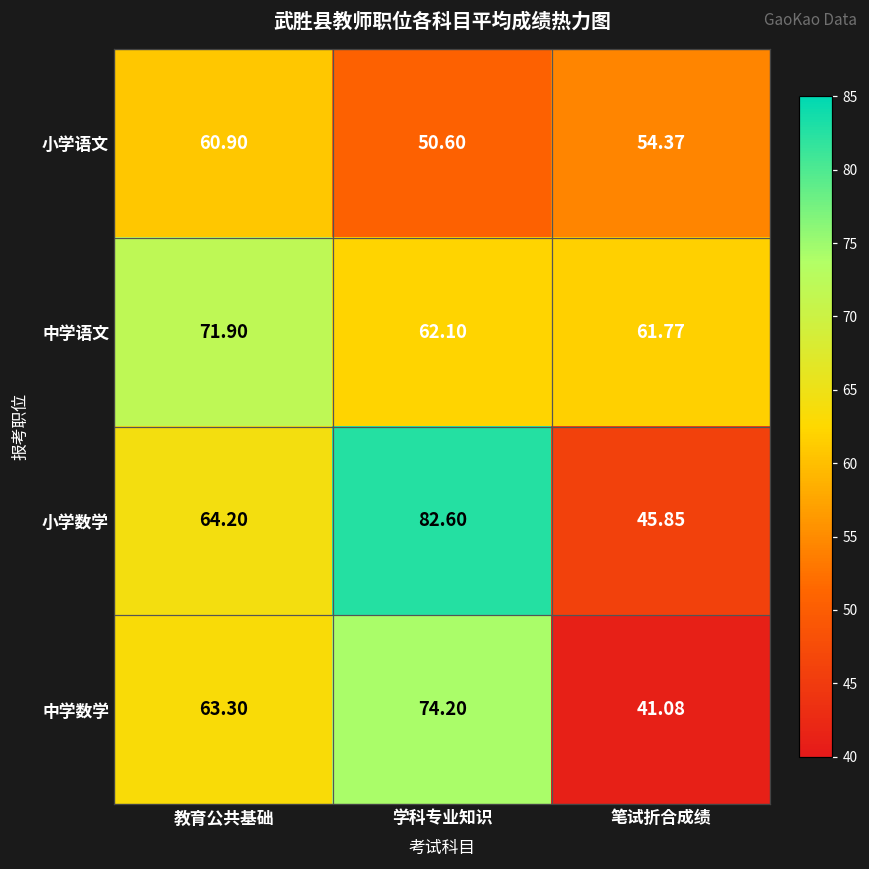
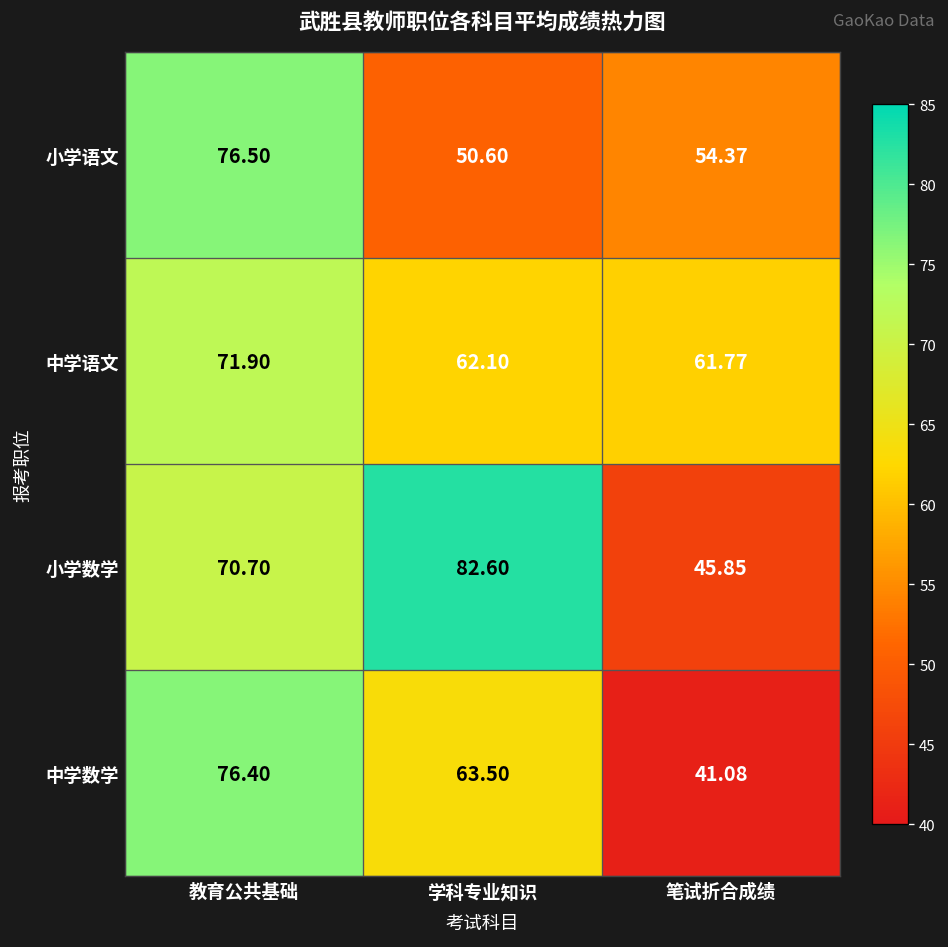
小学语文, 教育公共基础: 60.90 -> 76.50
小学数学, 教育公共基础: 64.20 -> 70.70
中学数学, 教育公共基础: 63.30 -> 76.40
中学数学, 学科专业知识: 74.20 -> 63.50
